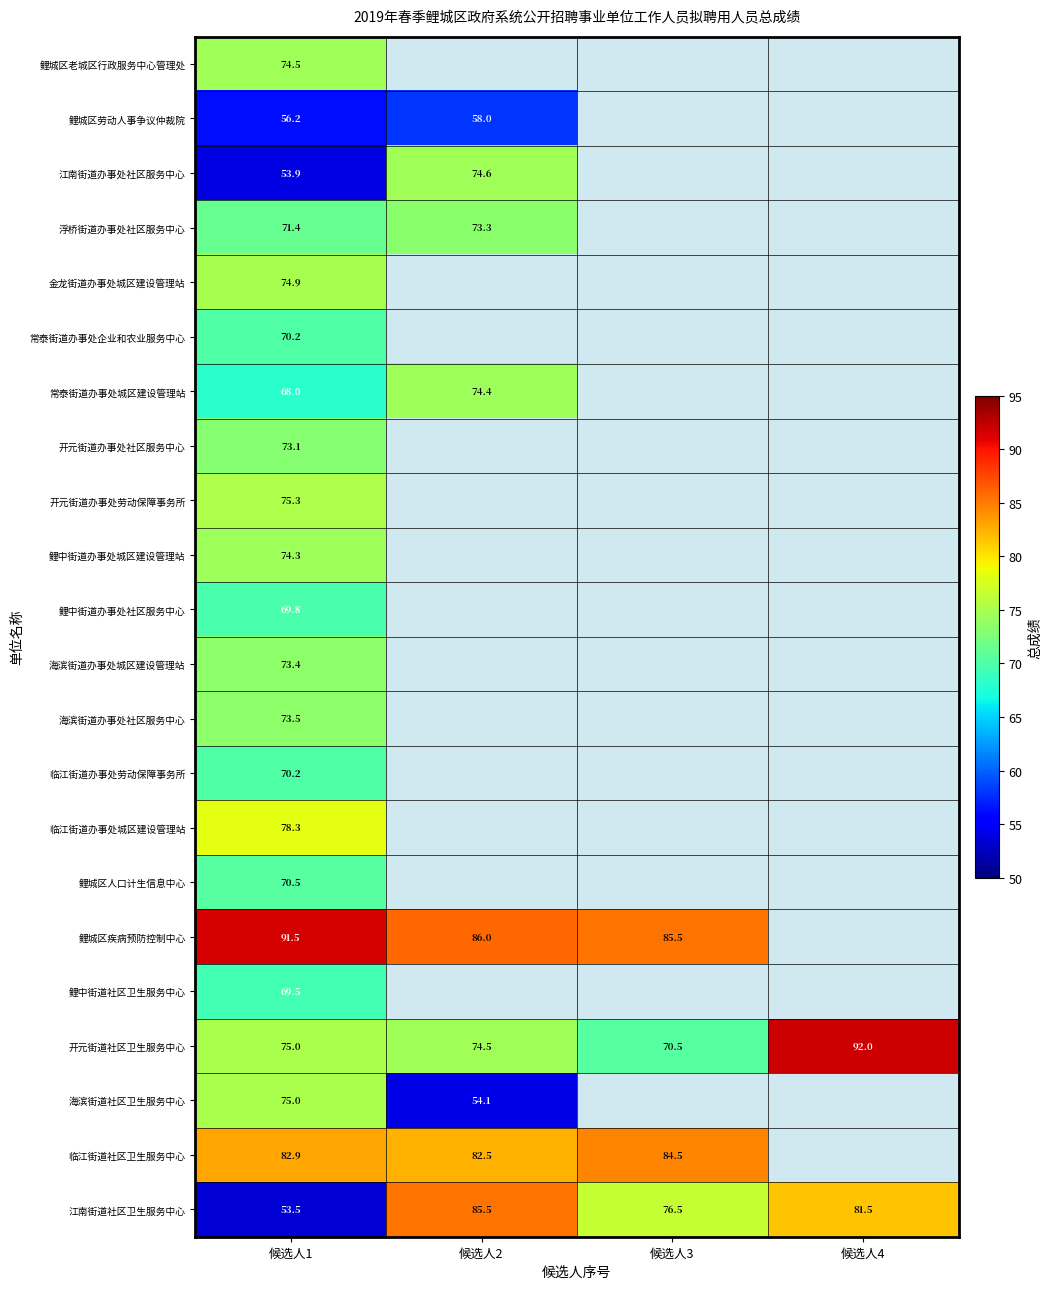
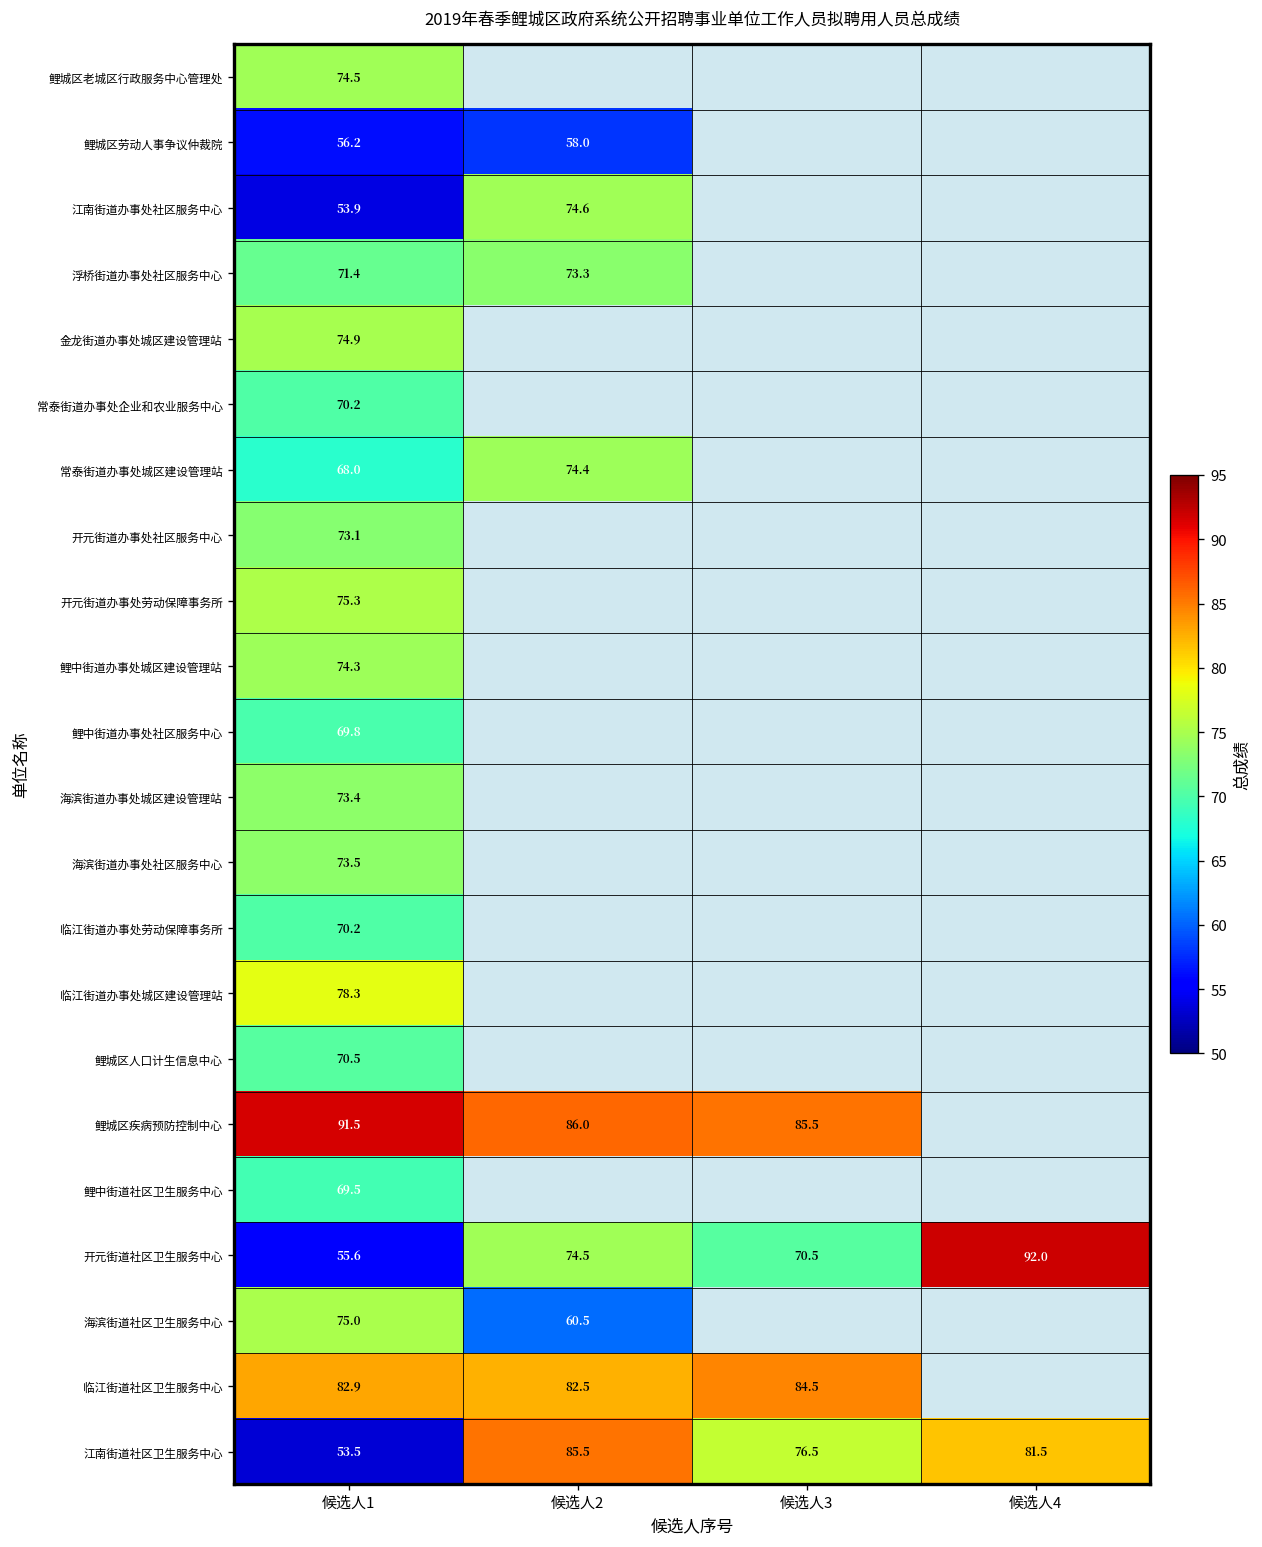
开元街道社区卫生服务中心, 候选人1: 75.0 -> 55.6
海滨街道社区卫生服务中心, 候选人2: 54.1 -> 60.5
